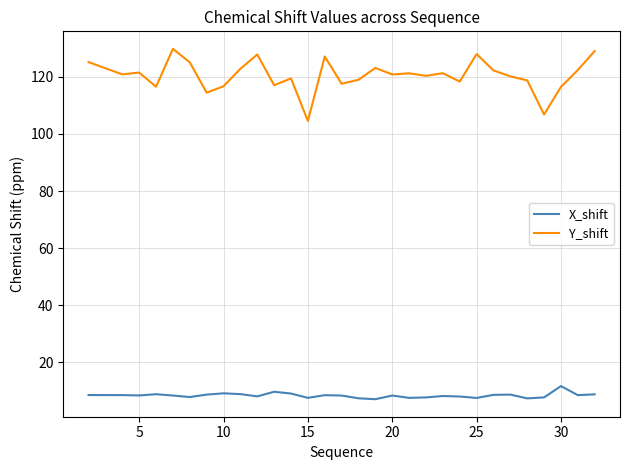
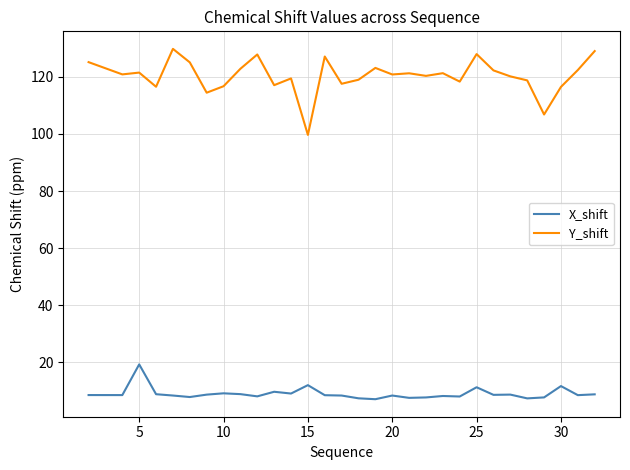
X_shift, 5: 8 -> 19
X_shift, 15: 8 -> 12
Y_shift, 15: 105 -> 100
X_shift, 25: 7 -> 11
